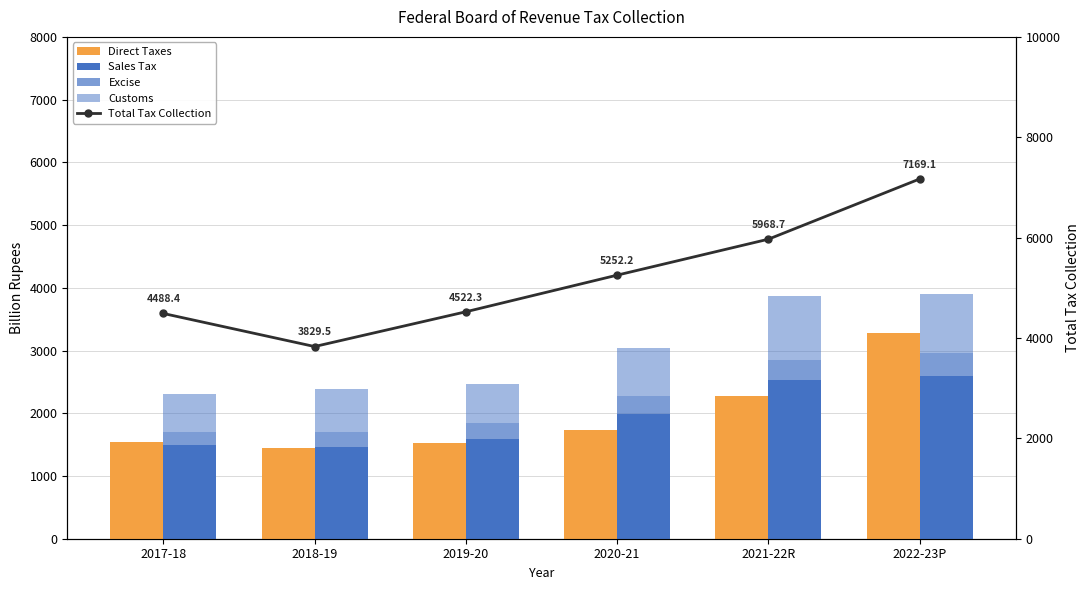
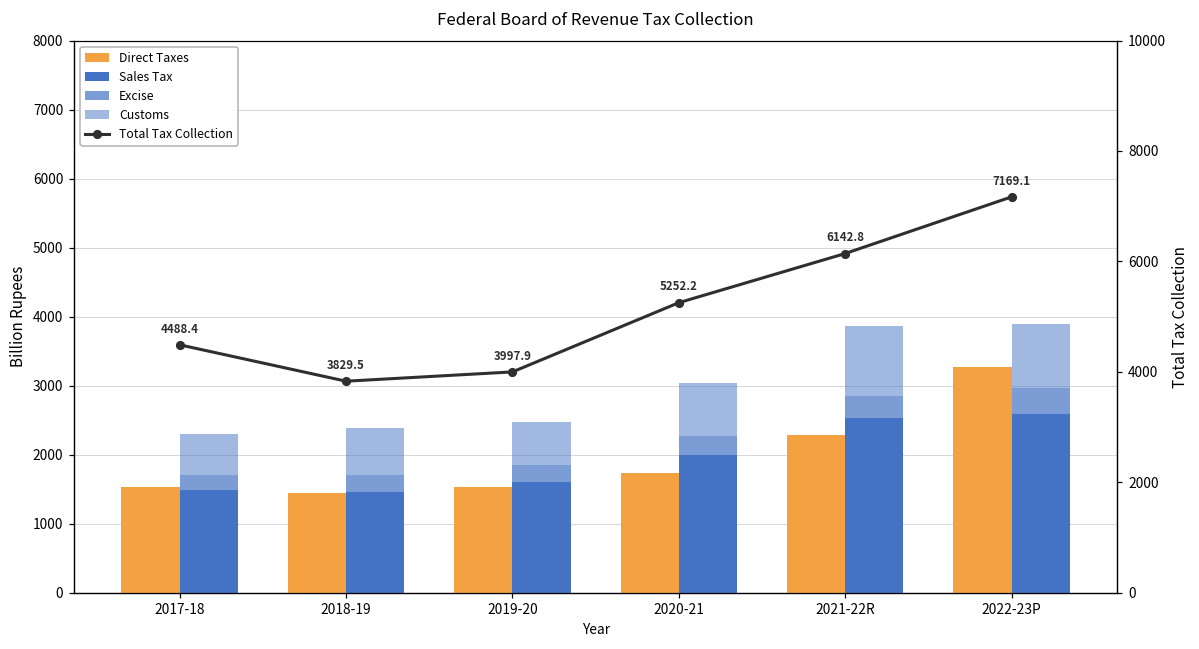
Total Tax Collection, 2019-20: 4522.3 -> 3997.9
Total Tax Collection, 2021-22R: 5968.7 -> 6142.8
